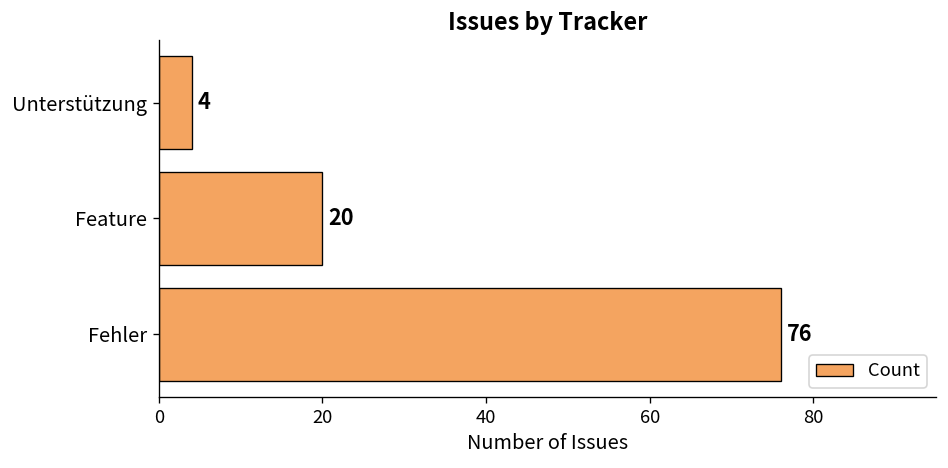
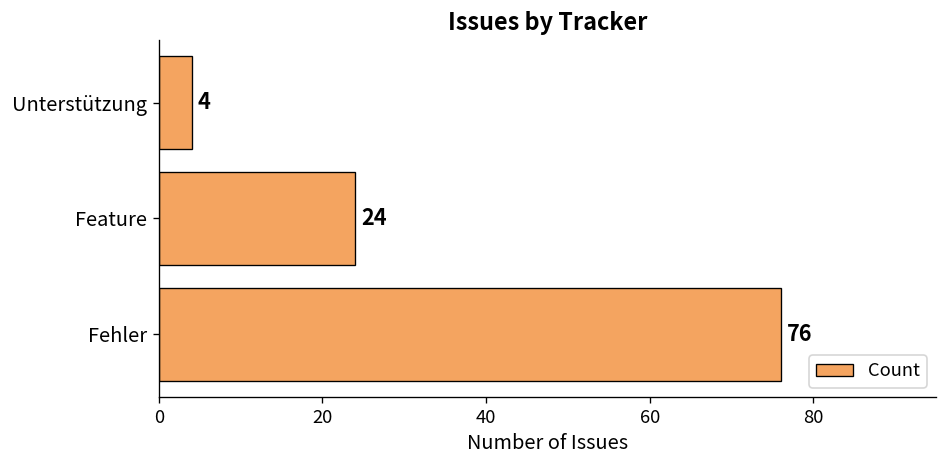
Feature: 20 -> 24
